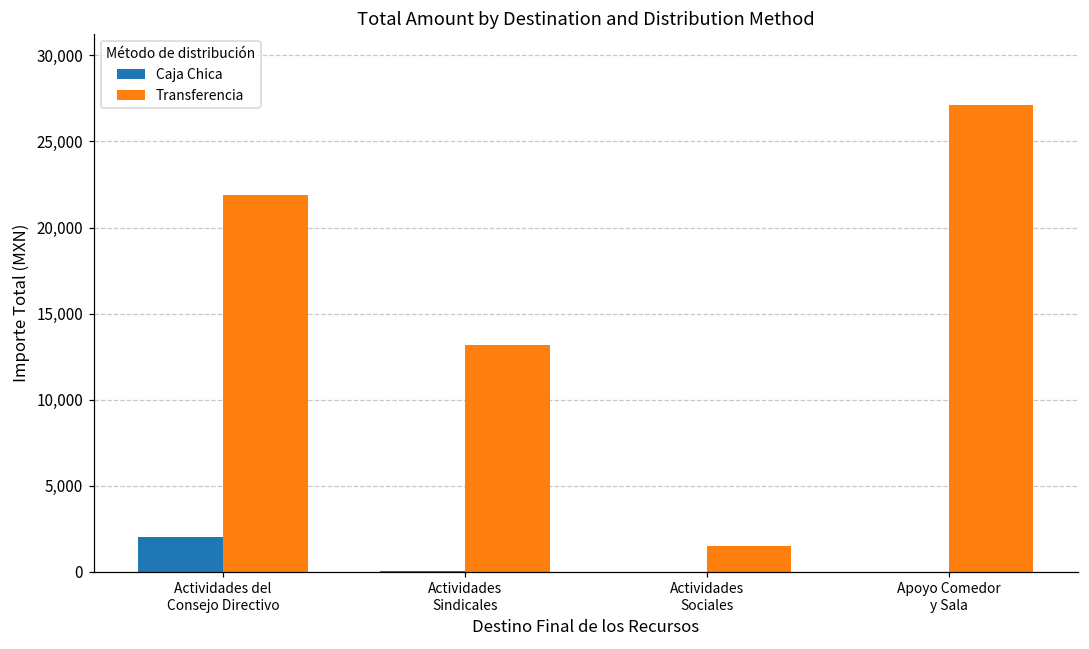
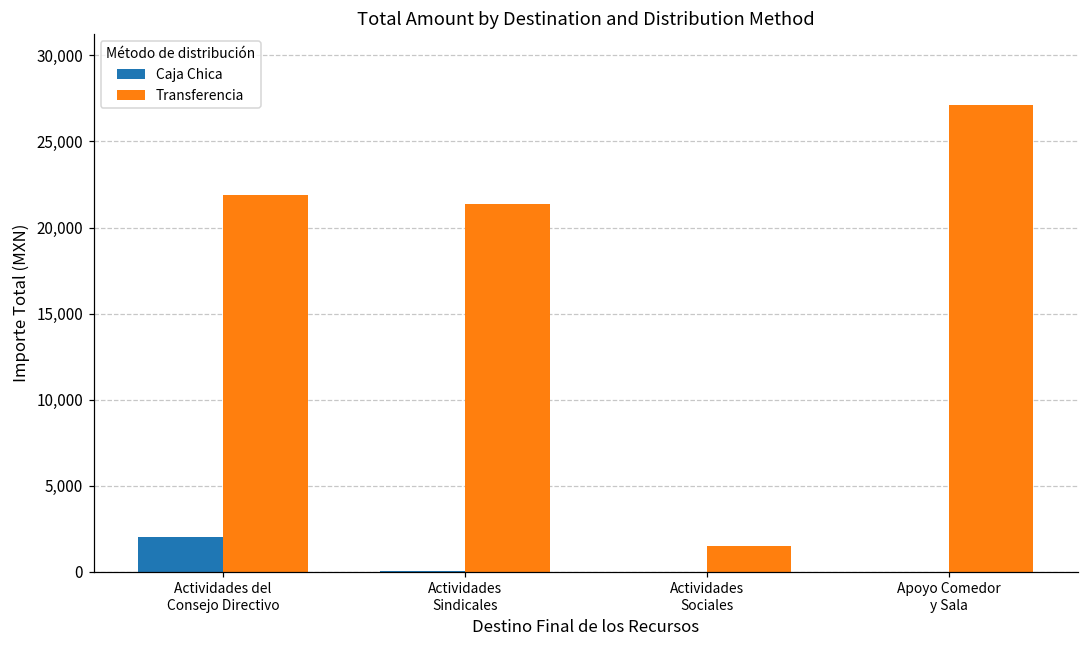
Transferencia, Actividades Sindicales: 13,200 -> 21,400
